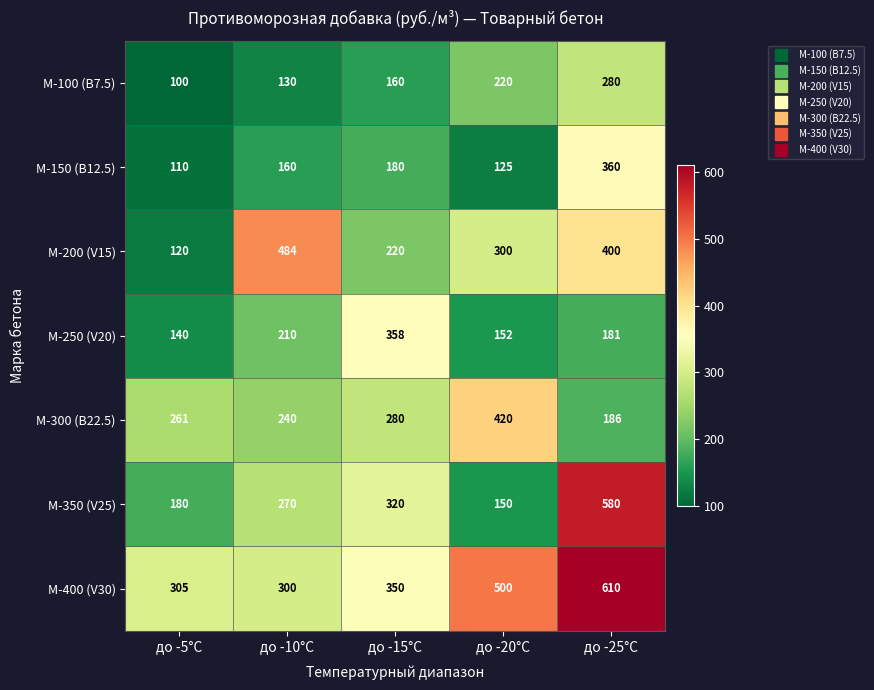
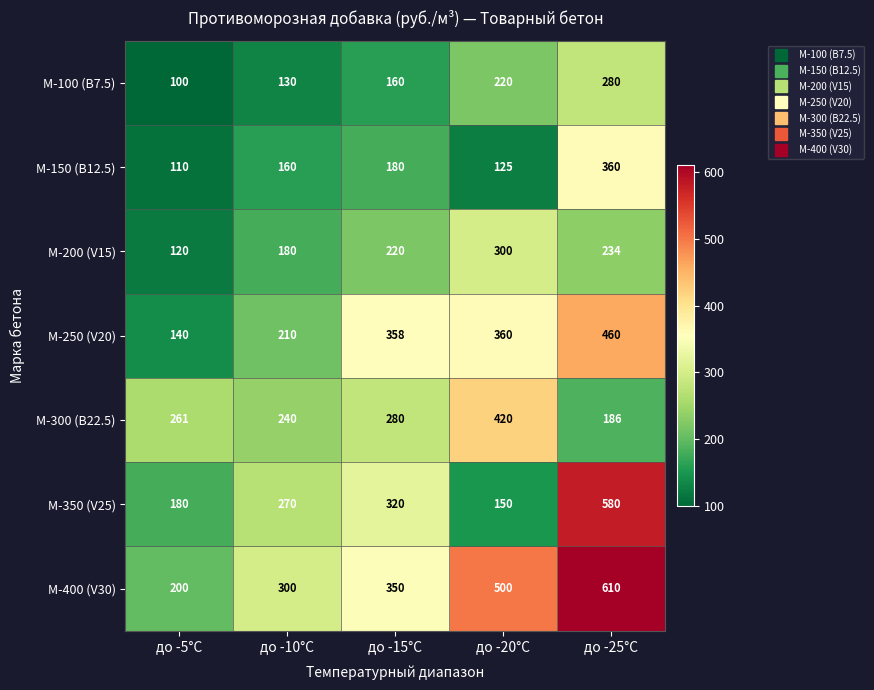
M-200 (V15), до -10°C: 484 -> 180
M-200 (V15), до -25°C: 400 -> 234
M-250 (V20), до -20°C: 152 -> 360
M-250 (V20), до -25°C: 181 -> 460
M-400 (V30), до -5°C: 305 -> 200
